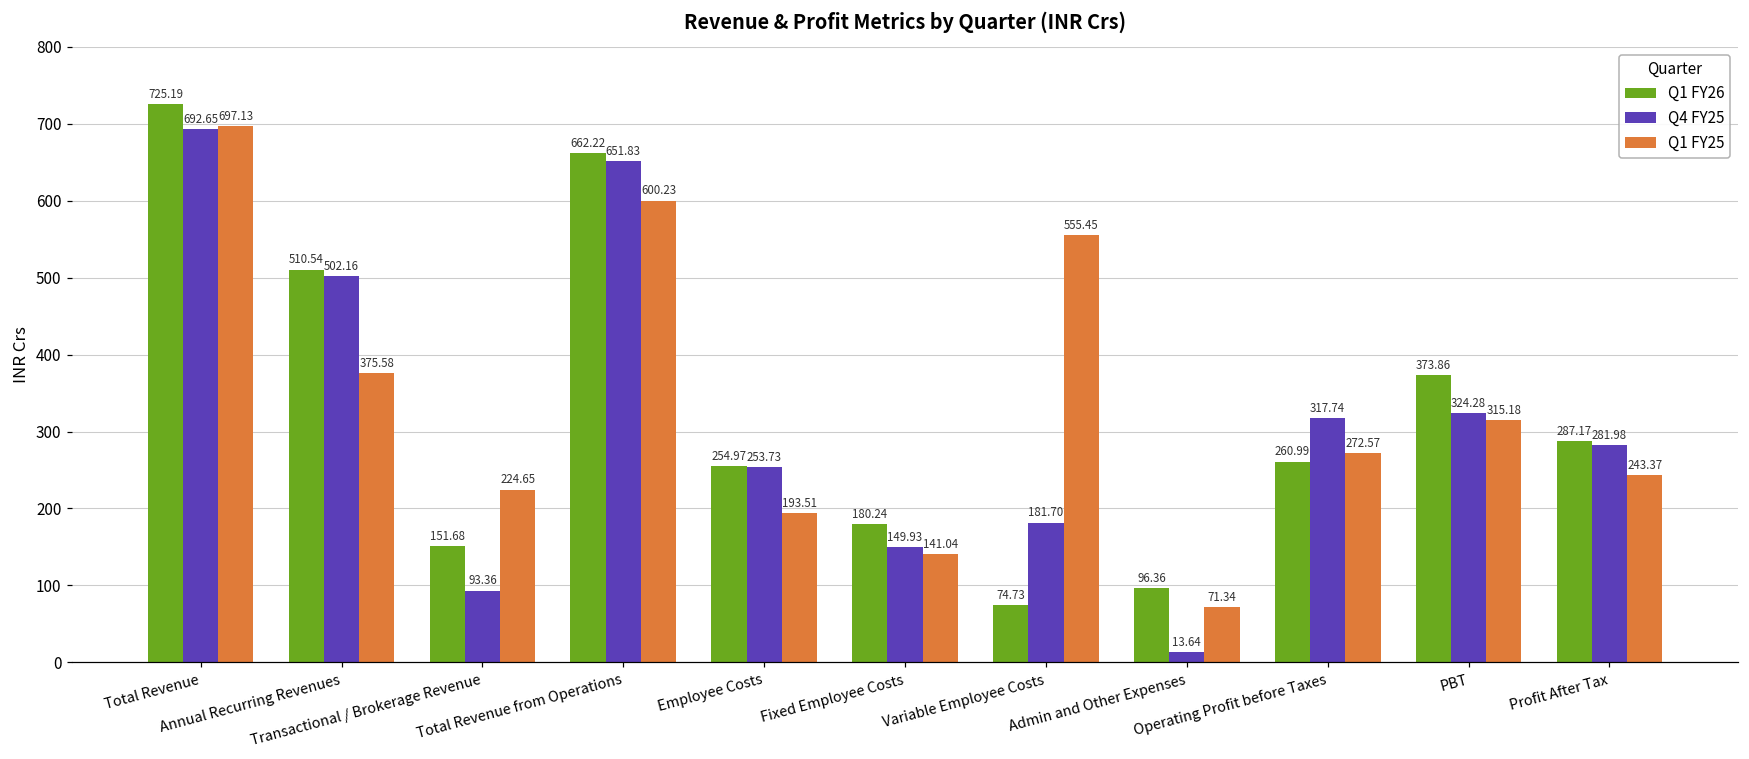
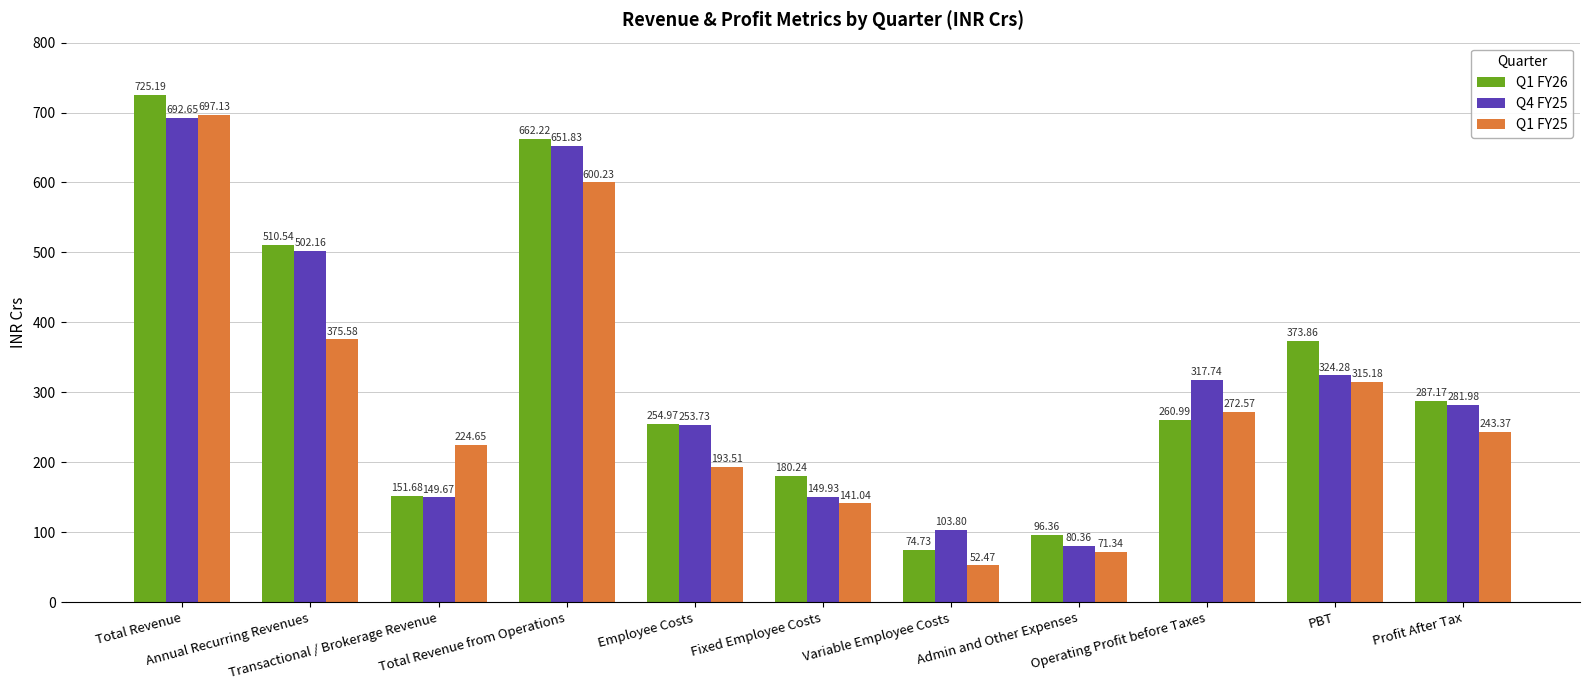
Q4 FY25, Transactional / Brokerage Revenue: 93.36 -> 149.67
Q4 FY25, Variable Employee Costs: 181.70 -> 103.80
Q1 FY25, Variable Employee Costs: 555.45 -> 52.47
Q4 FY25, Admin and Other Expenses: 13.64 -> 80.36
